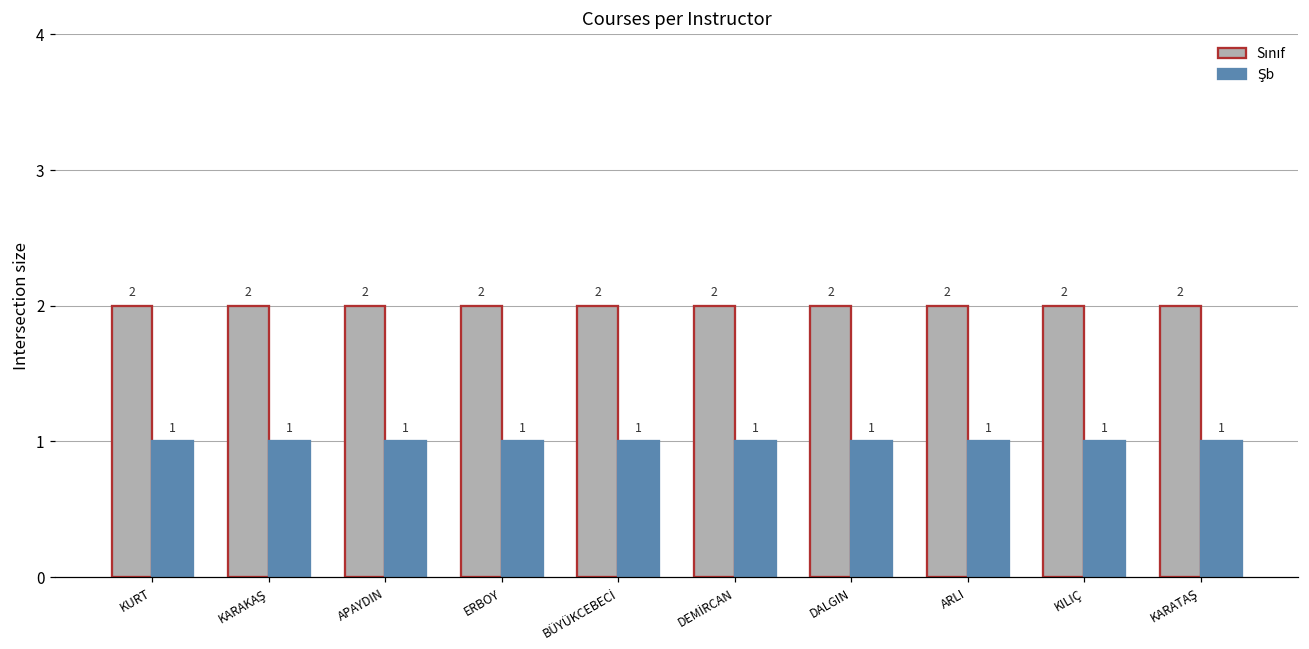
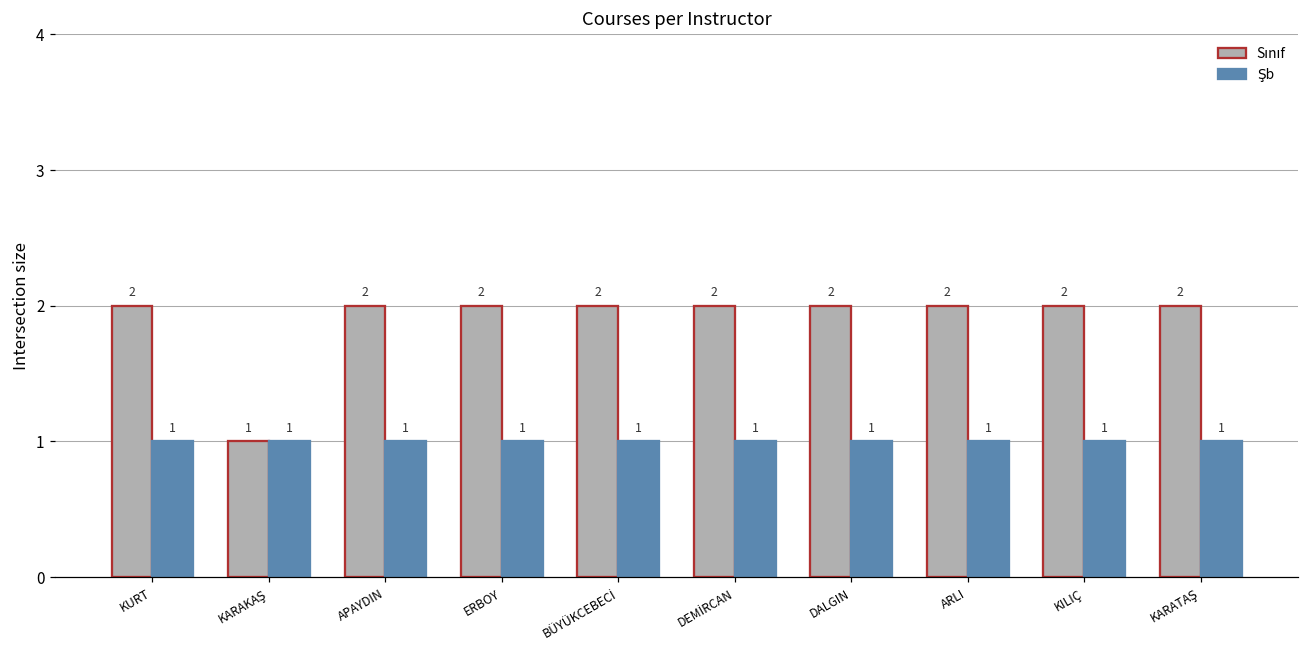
Sınıf, KARAKAŞ: 2 -> 1
